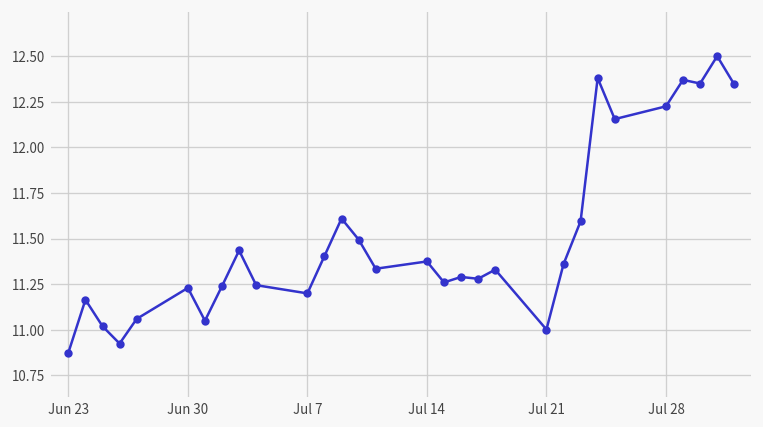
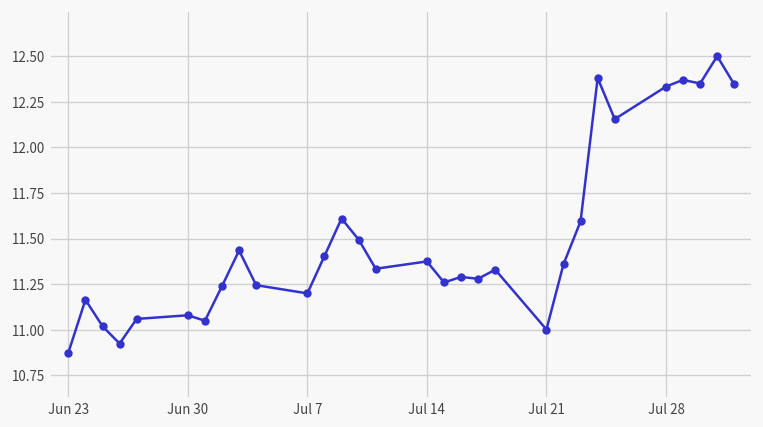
Jun 30: 11.23 -> 11.08
Jul 28: 12.23 -> 12.33
